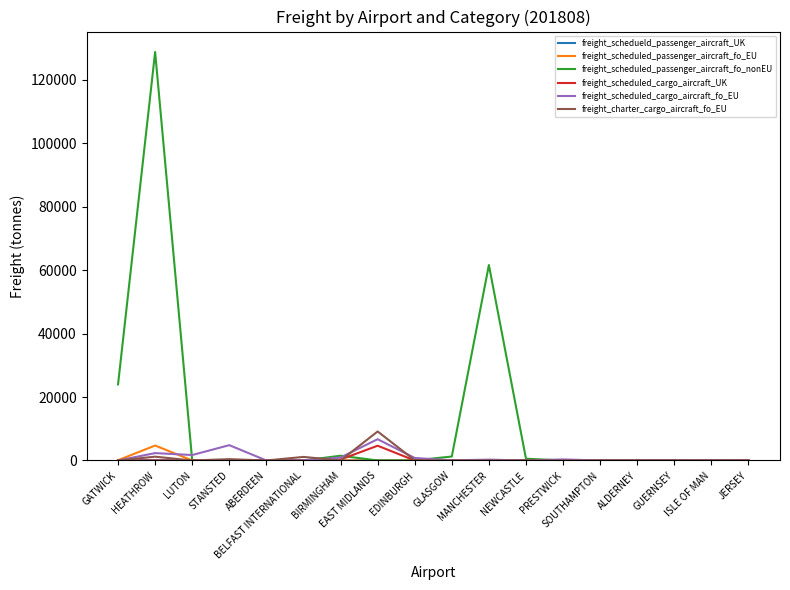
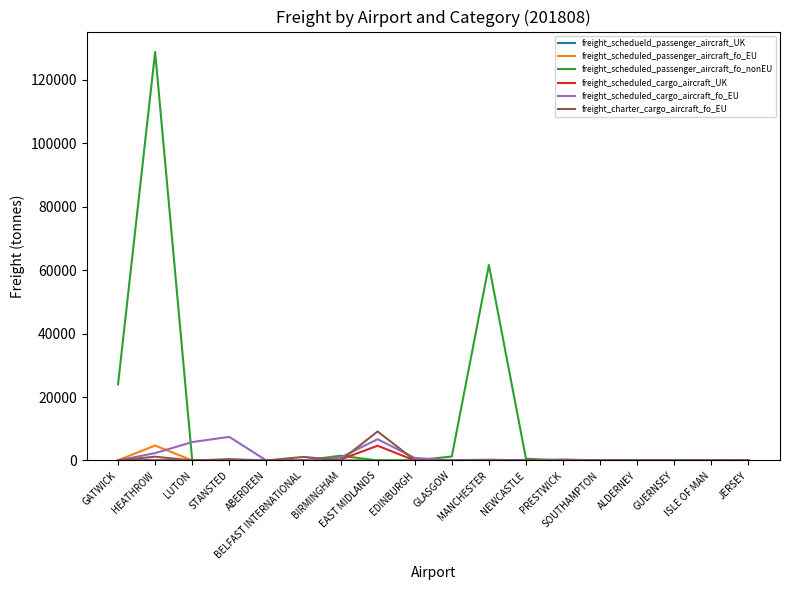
freight_scheduled_cargo_aircraft_fo_EU, LUTON: 2000 -> 6000
freight_scheduled_cargo_aircraft_fo_EU, STANSTED: 5000 -> 7000
